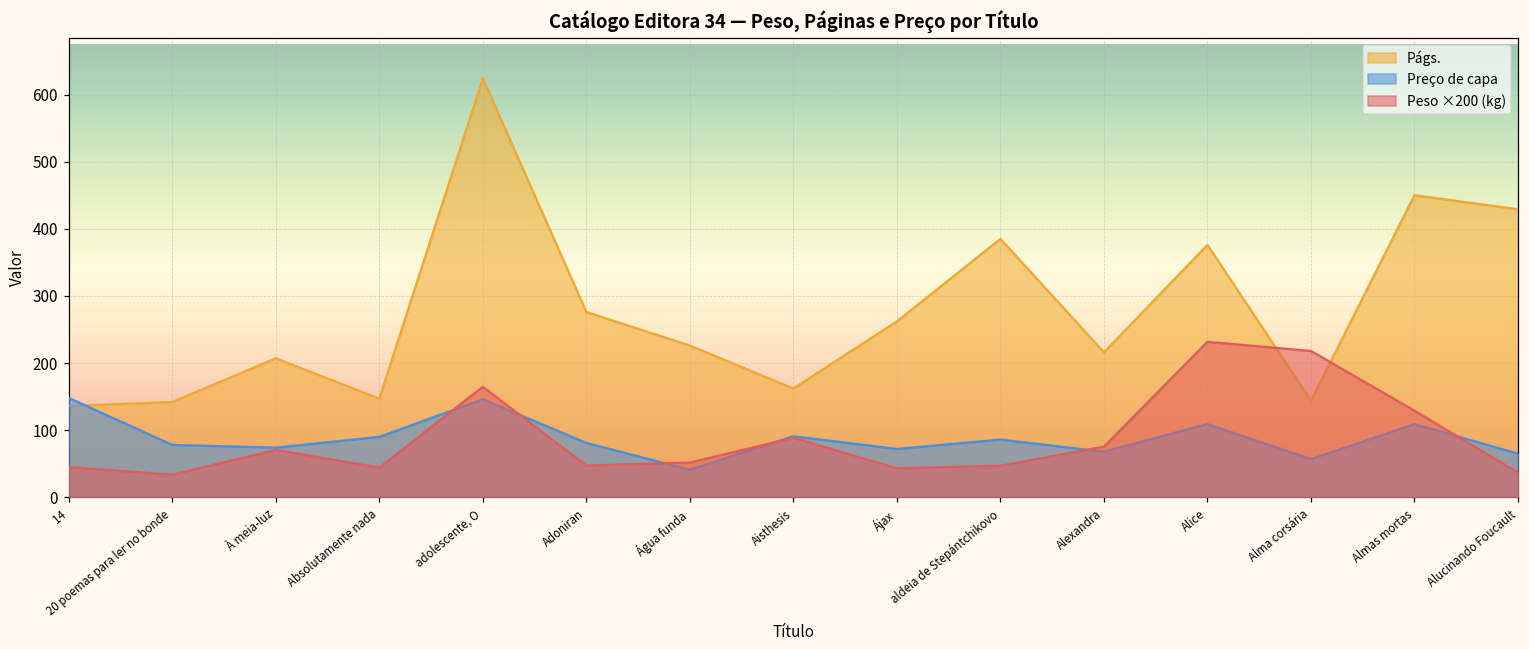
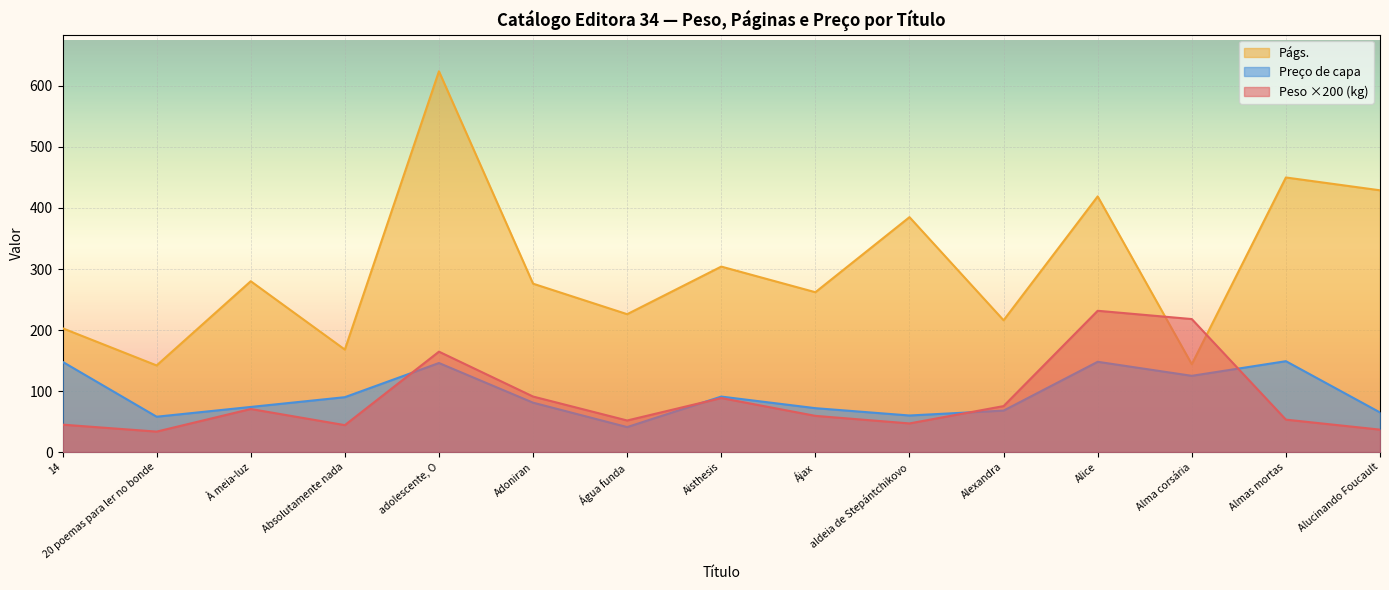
Págs., 14: 140 -> 200
Preço de capa, 20 poemas para ler no bonde: 80 -> 60
Págs., À meia-luz: 210 -> 280
Págs., Absolutamente nada: 150 -> 170
Peso ×200 (kg), Adoniran: 50 -> 90
Págs., Aisthesis: 160 -> 300
Peso ×200 (kg), Ájax: 40 -> 60
Preço de capa, aldeia de Stepántchikovo: 90 -> 60
Págs., Alice: 380 -> 420
Preço de capa, Alice: 110 -> 150
Preço de capa, Alma corsária: 60 -> 130
Preço de capa, Almas mortas: 110 -> 150
Peso ×200 (kg), Almas mortas: 130 -> 50
